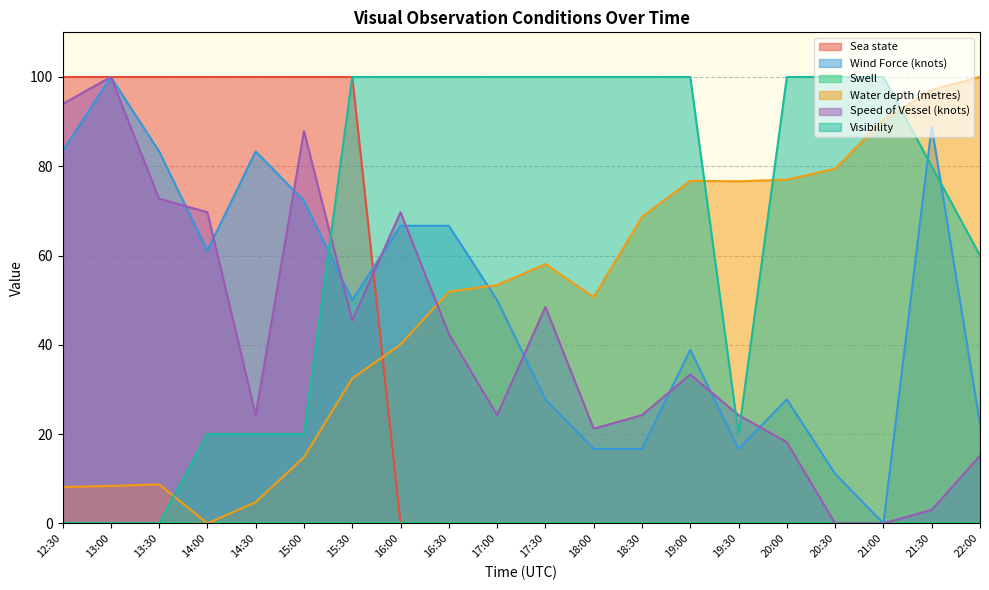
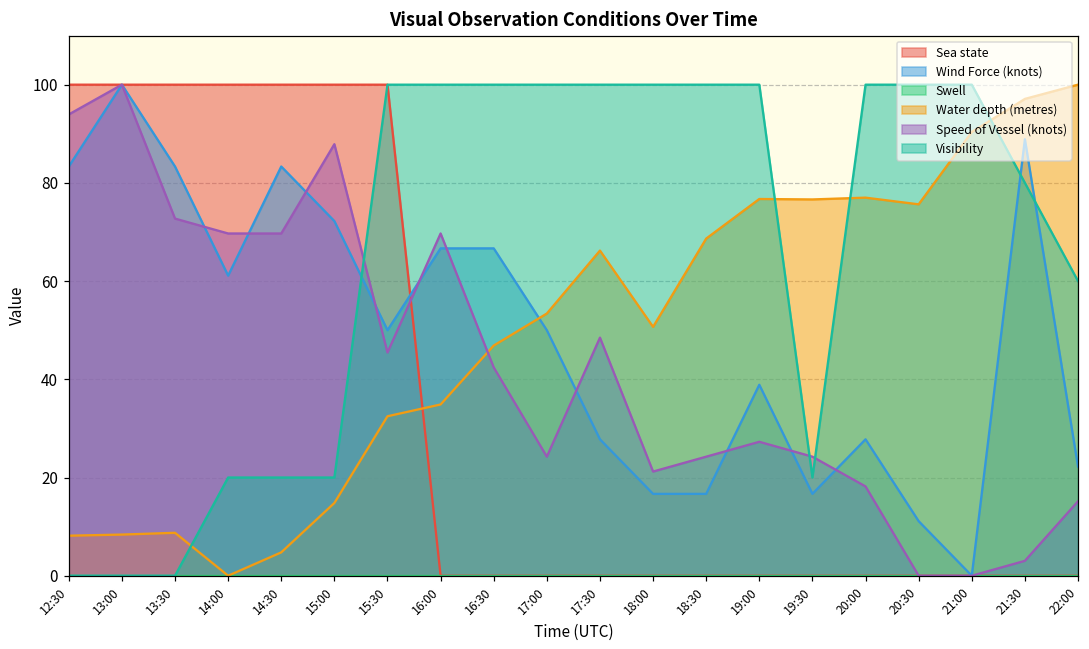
Speed of Vessel (knots), 14:30: 24 -> 70
Water depth (metres), 16:00: 40 -> 35
Water depth (metres), 16:30: 52 -> 47
Water depth (metres), 17:30: 58 -> 66
Speed of Vessel (knots), 19:00: 33 -> 27
Water depth (metres), 20:30: 79 -> 76
